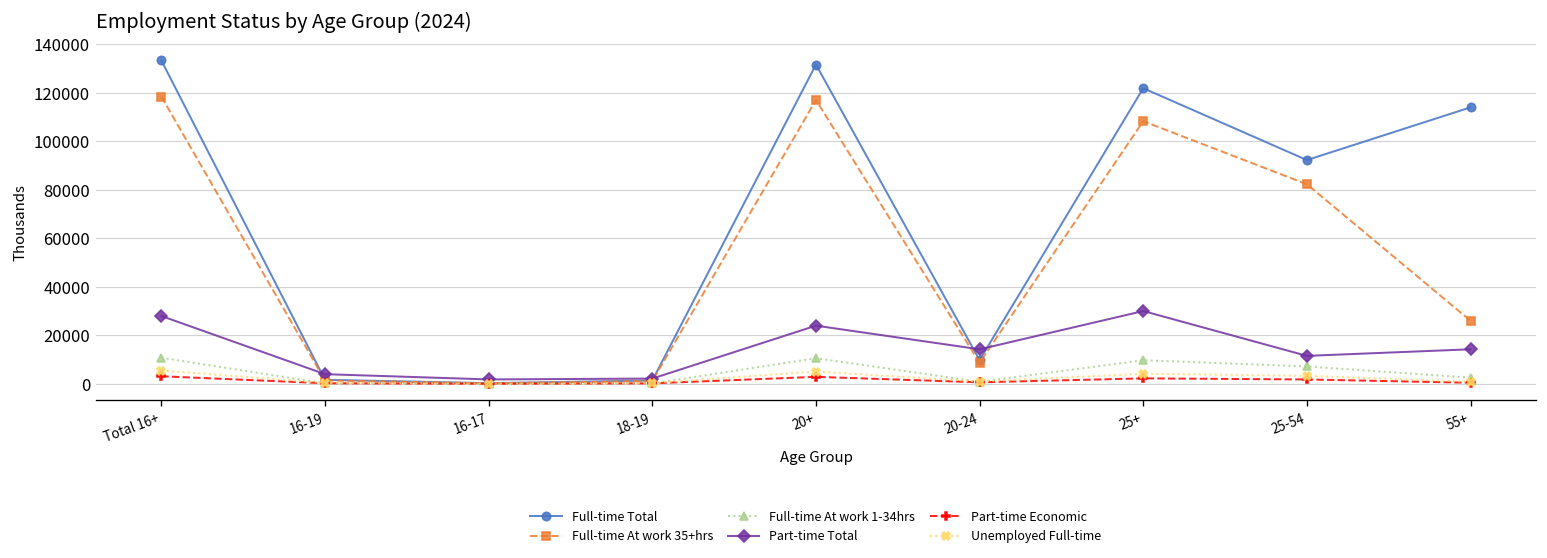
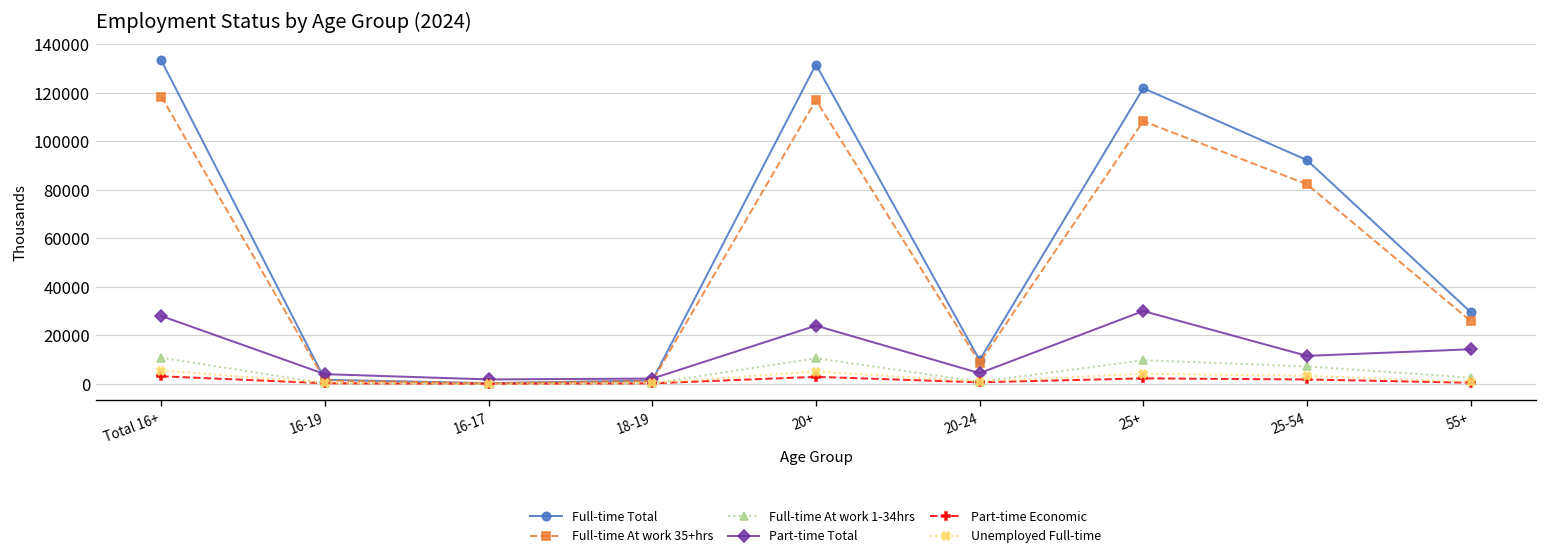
Part-time Total, 20-24: 14000 -> 4000
Full-time Total, 55+: 114000 -> 30000
